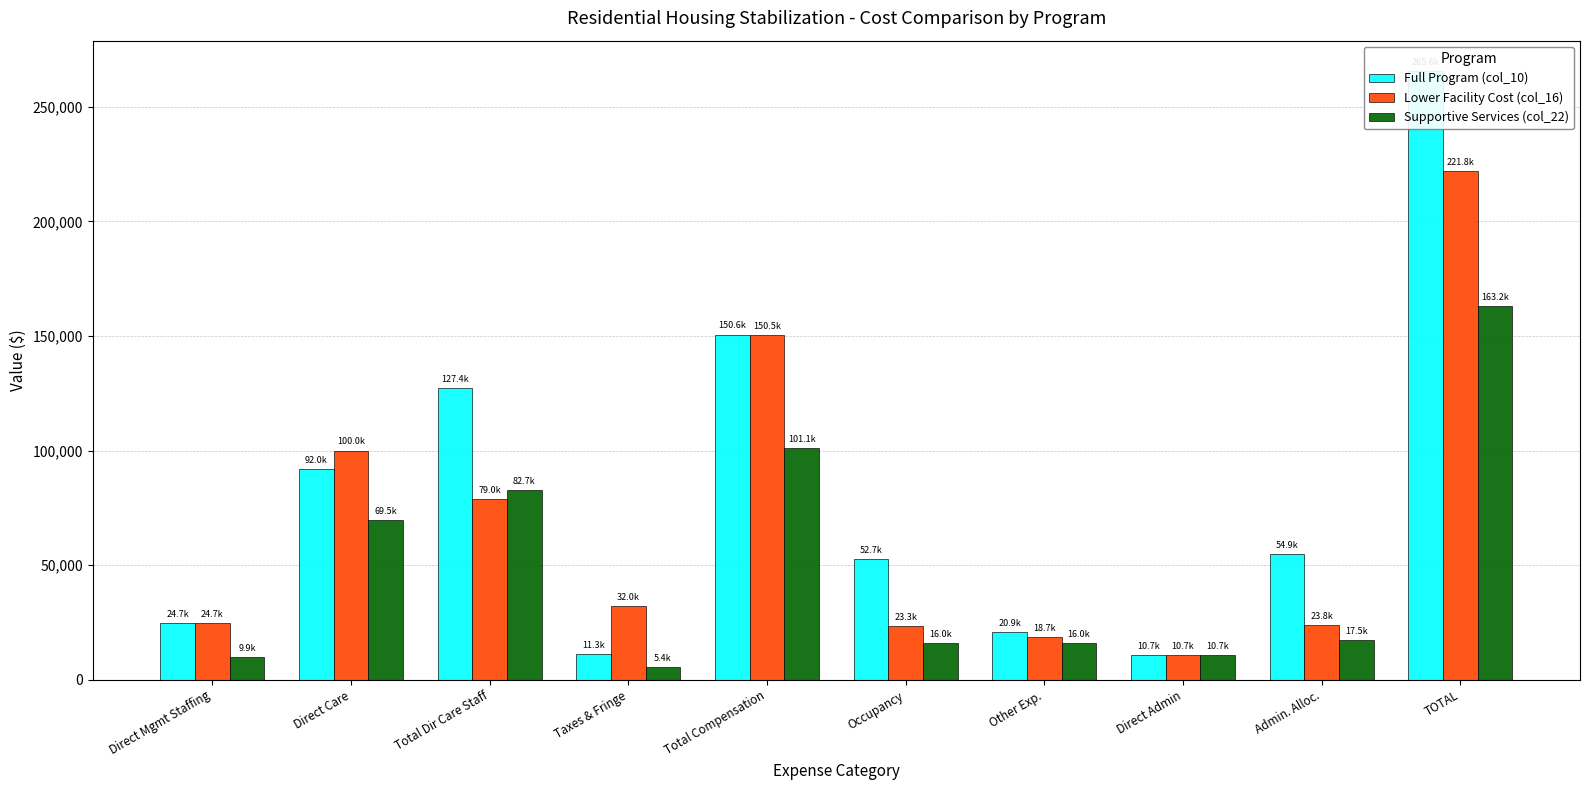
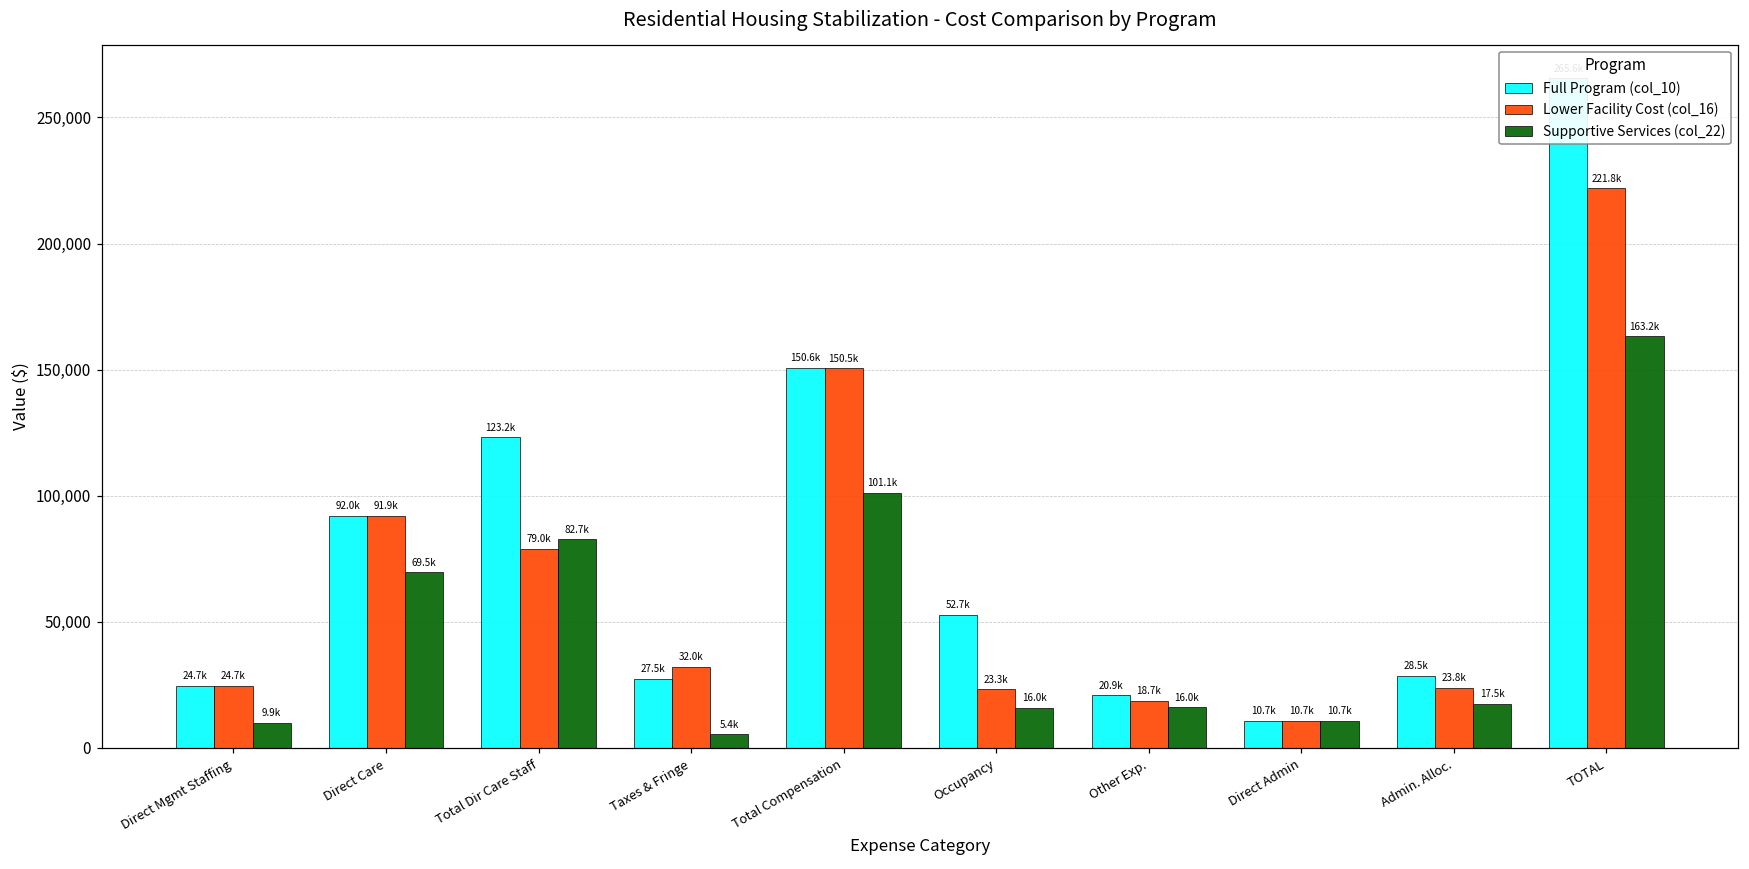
Lower Facility Cost (col_16), Direct Care: 100.0k -> 91.9k
Full Program (col_10), Total Dir Care Staff: 127.4k -> 123.2k
Full Program (col_10), Taxes & Fringe: 11.3k -> 27.5k
Full Program (col_10), Admin. Alloc.: 54.9k -> 28.5k
